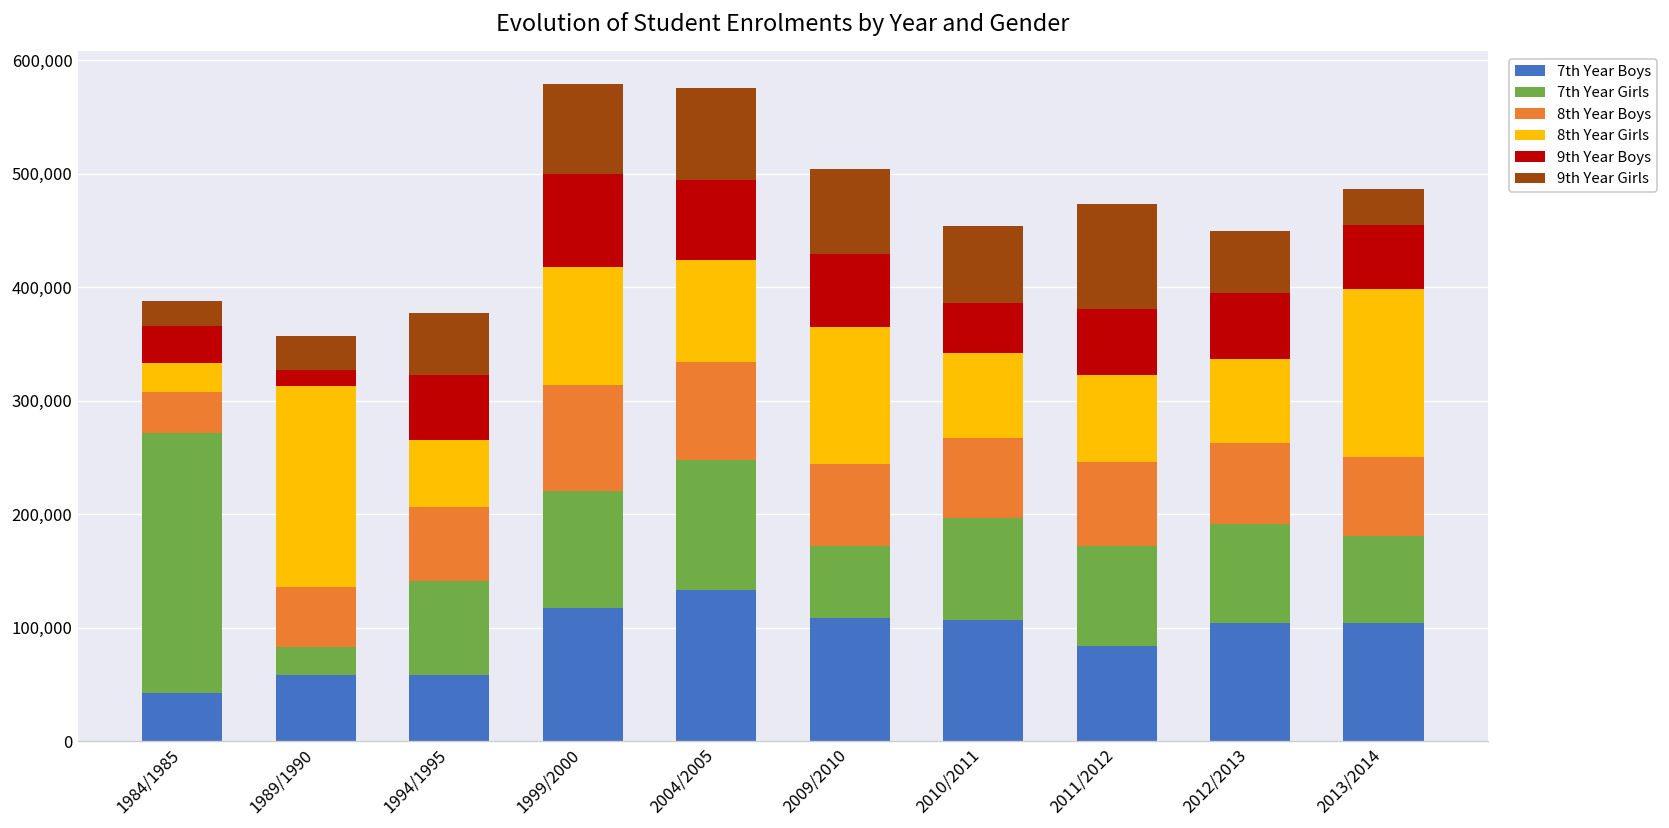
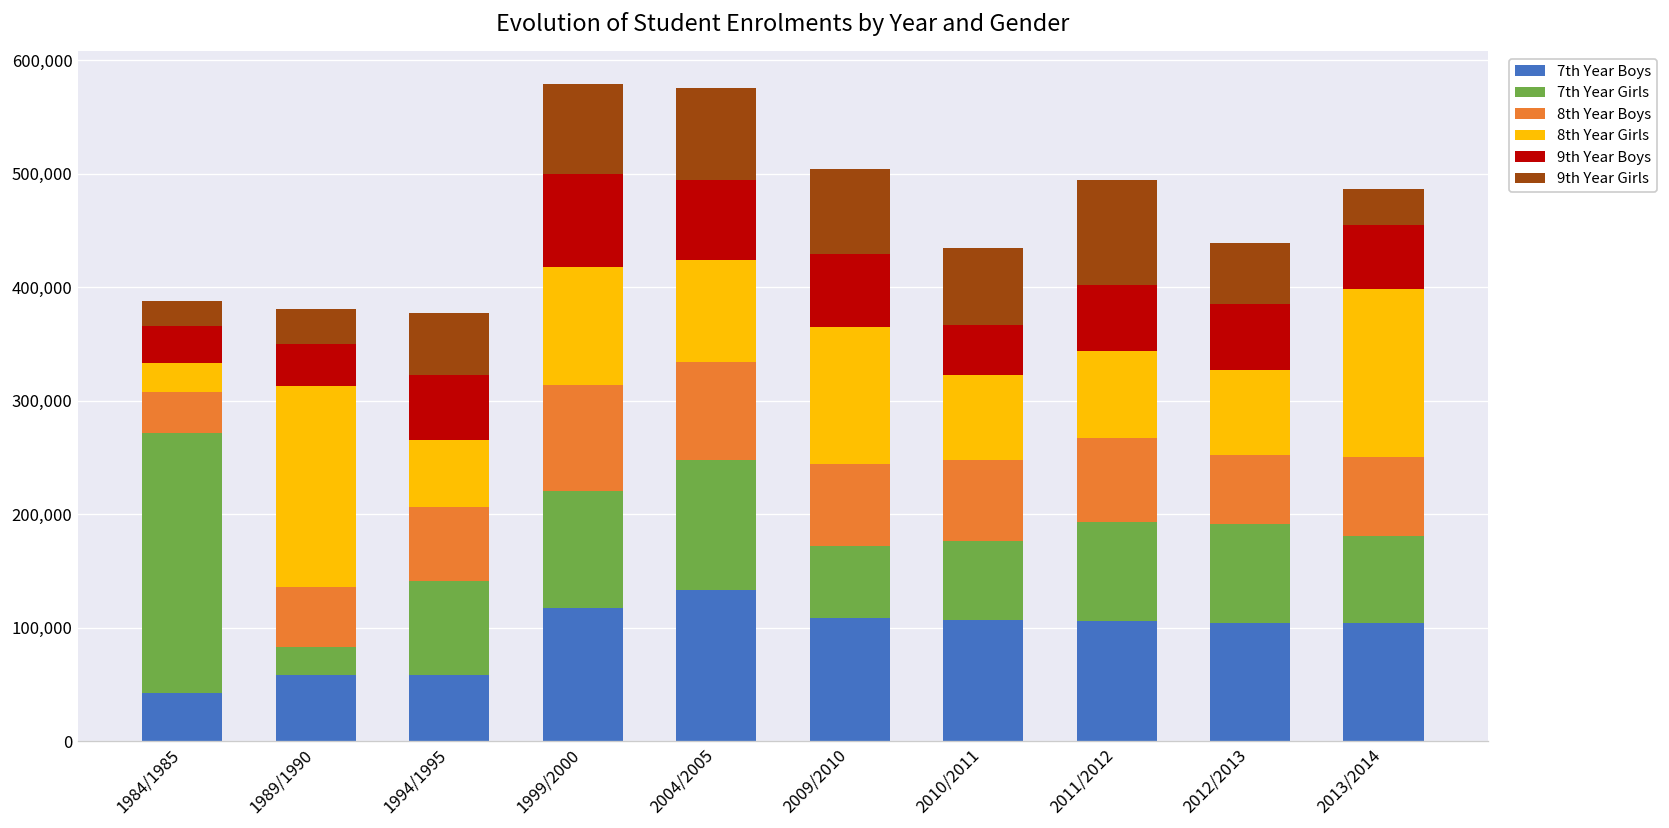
9th Year Boys, 1989/1990: 10,000 -> 40,000
7th Year Girls, 2010/2011: 90,000 -> 70,000
7th Year Boys, 2011/2012: 80,000 -> 110,000
8th Year Boys, 2012/2013: 70,000 -> 60,000
